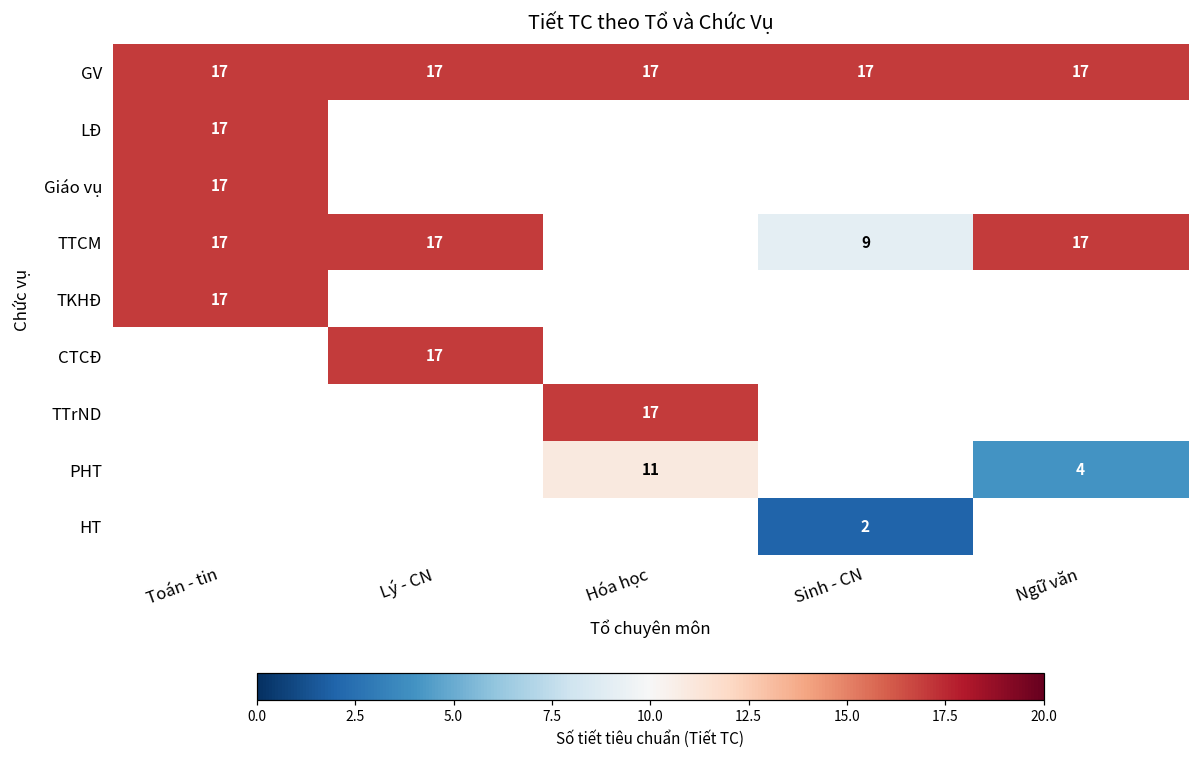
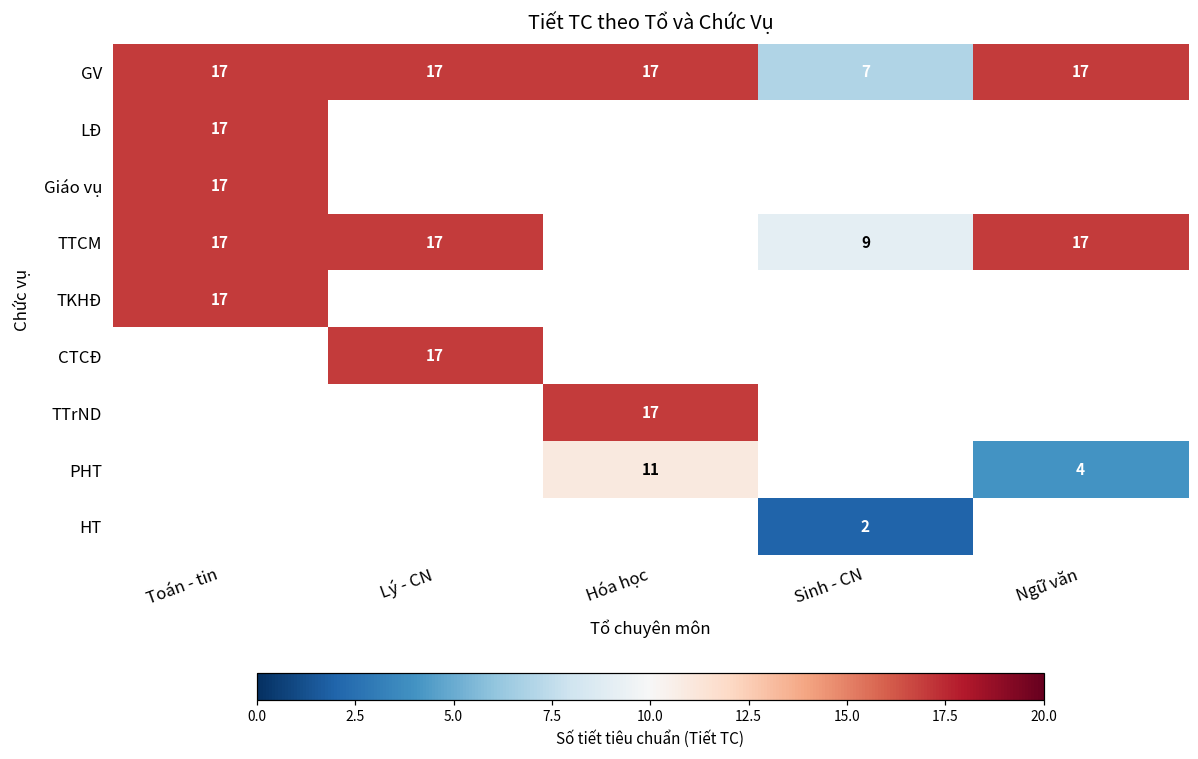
GV, Sinh - CN: 17 -> 7
